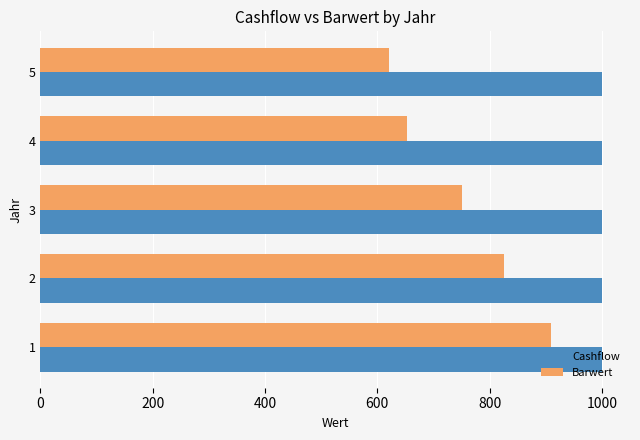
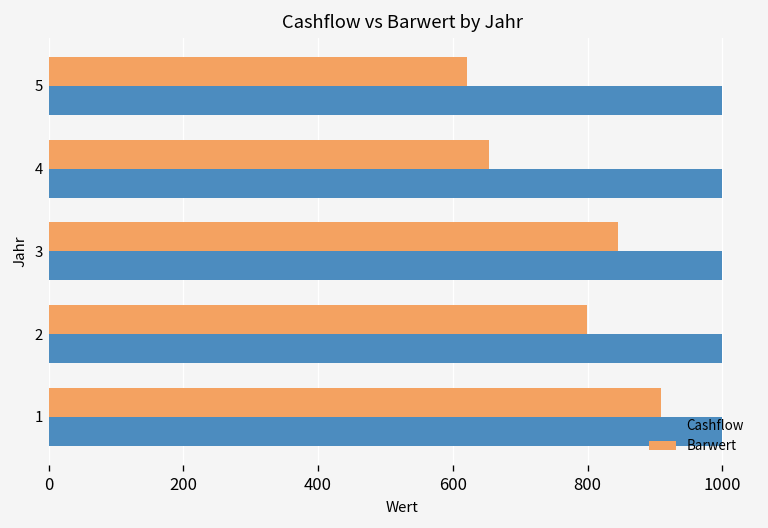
Barwert, 3: 750 -> 850
Barwert, 2: 830 -> 800
